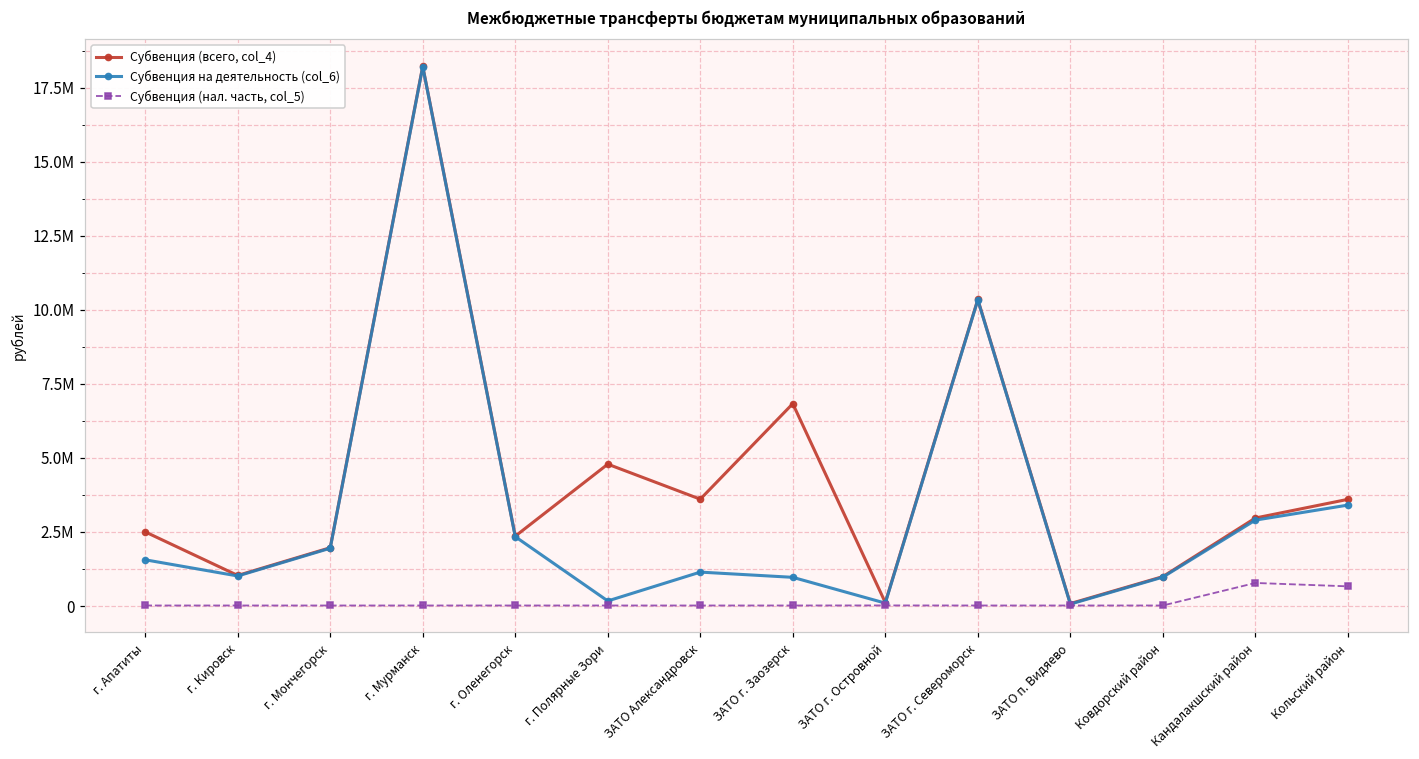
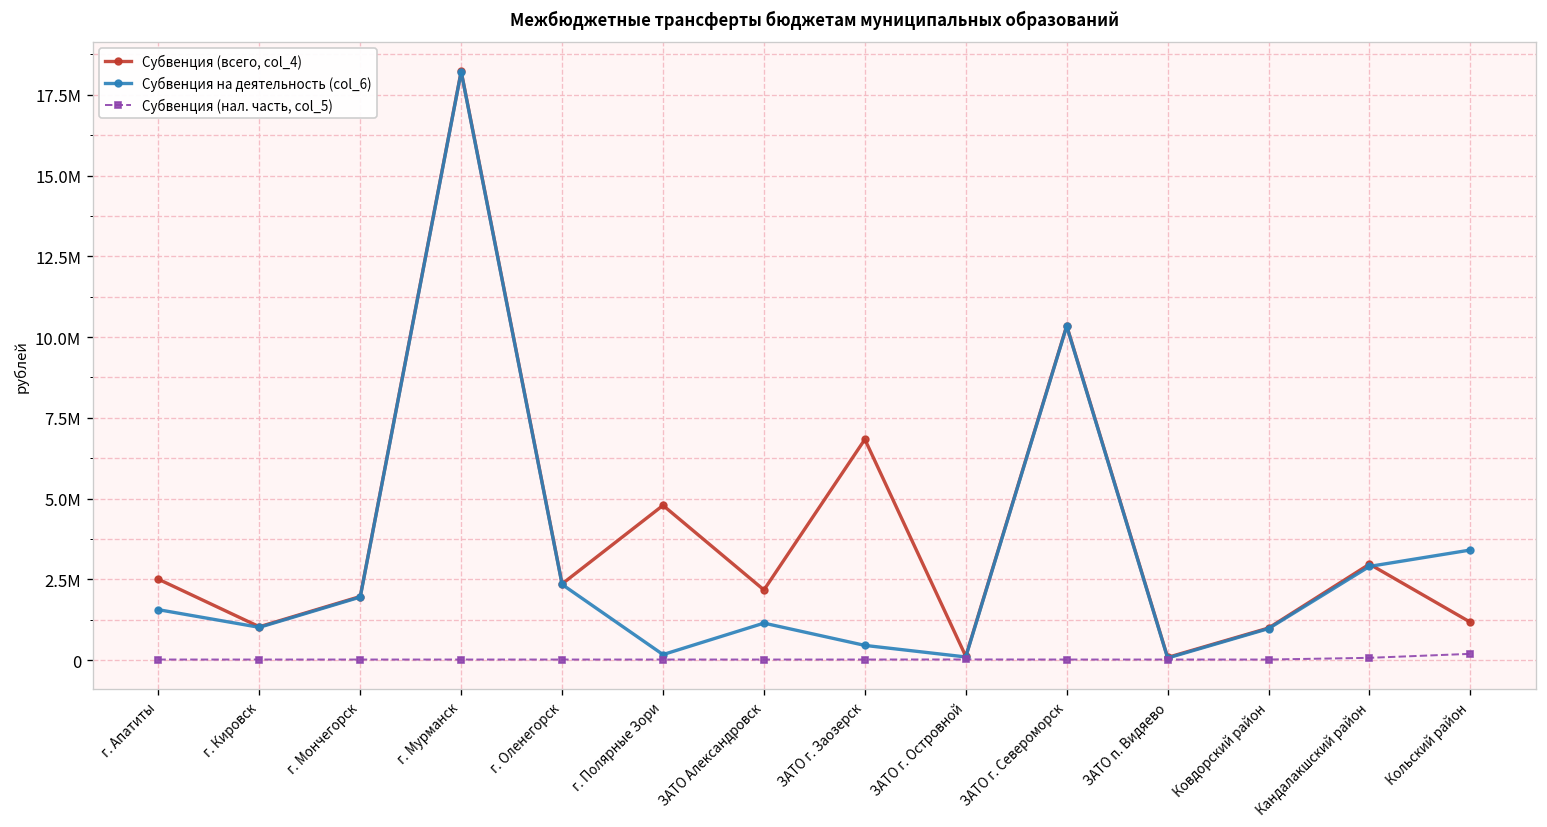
Субвенция (всего, col_4), ЗАТО Александровск: 3600000 -> 2200000
Субвенция на деятельность (col_6), ЗАТО г. Заозерск: 1000000 -> 500000
Субвенция (нал. часть, col_5), Кандалакшский район: 800000 -> 100000
Субвенция (всего, col_4), Кольский район: 3600000 -> 1200000
Субвенция (нал. часть, col_5), Кольский район: 700000 -> 200000
